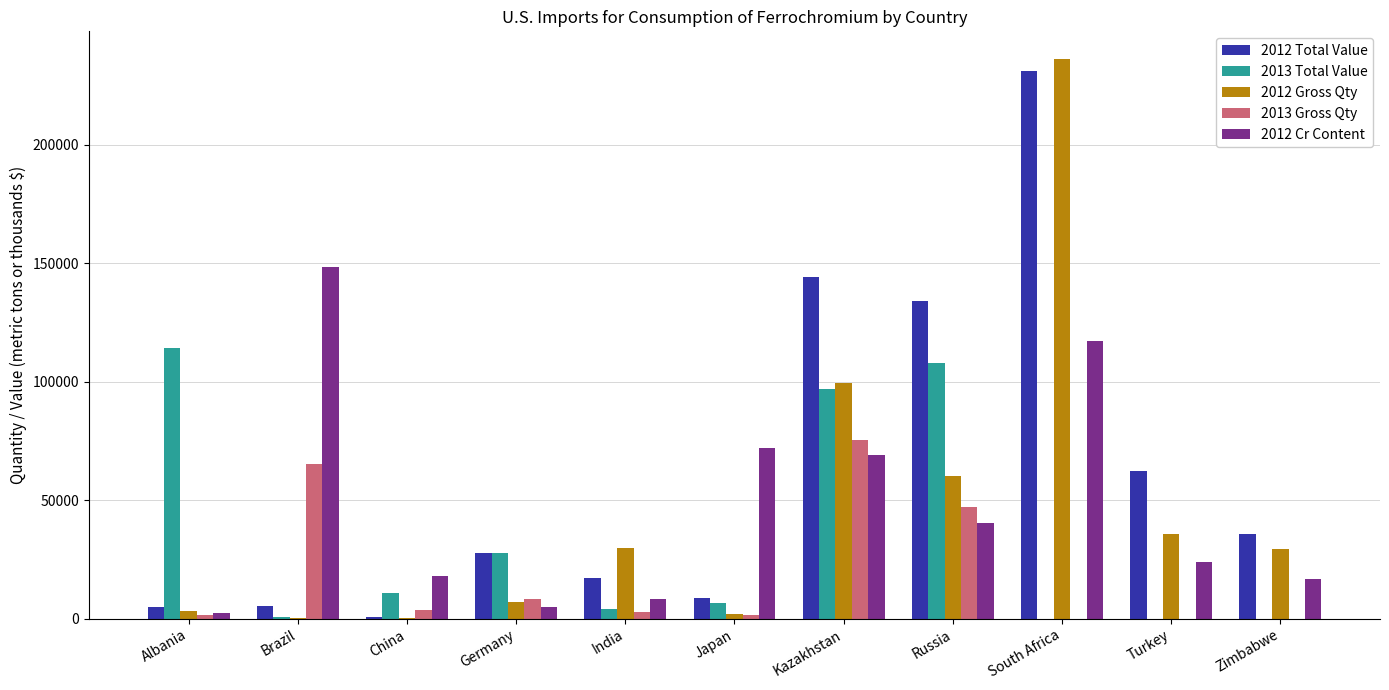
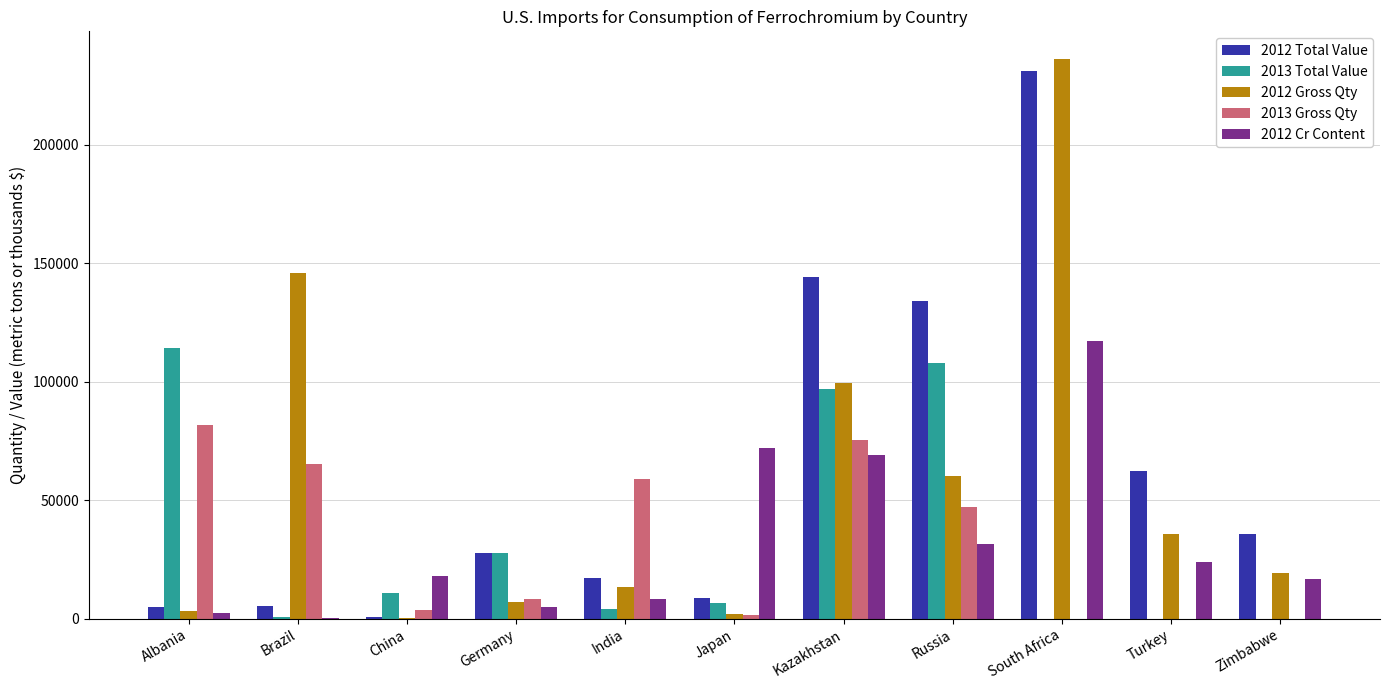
2013 Gross Qty, Albania: 2000 -> 82000
2012 Gross Qty, Brazil: 0 -> 146000
2012 Cr Content, Brazil: 148000 -> 0
2012 Gross Qty, India: 30000 -> 13000
2013 Gross Qty, India: 3000 -> 59000
2012 Cr Content, Russia: 40000 -> 32000
2012 Gross Qty, Zimbabwe: 29000 -> 19000
